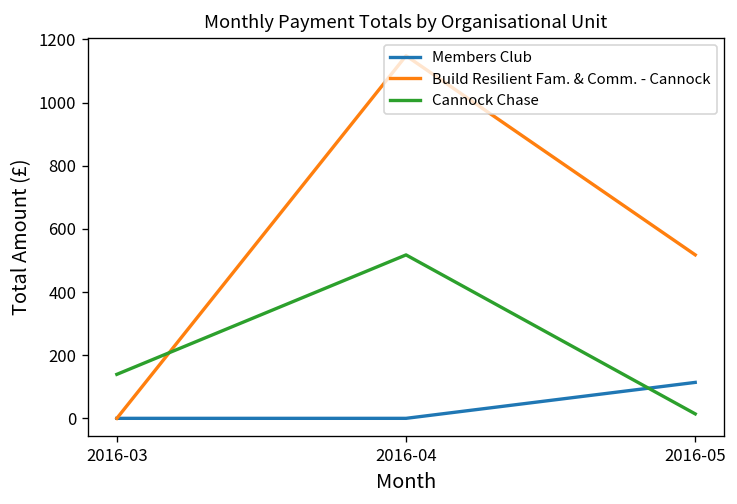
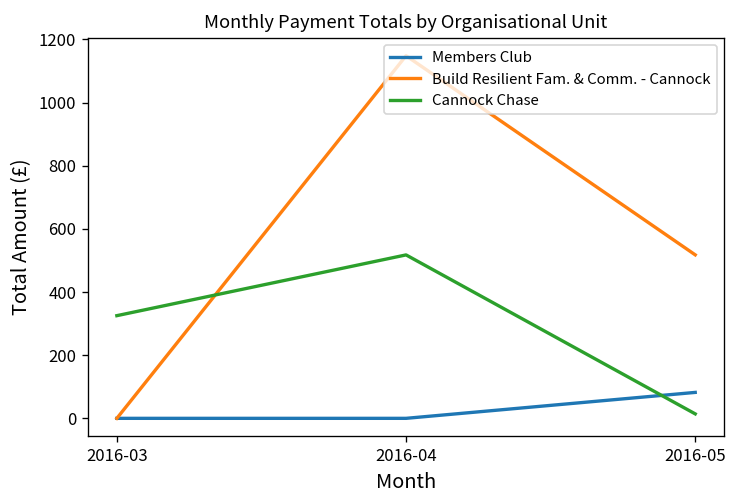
Cannock Chase, 2016-03: 140 -> 330
Members Club, 2016-05: 110 -> 80
